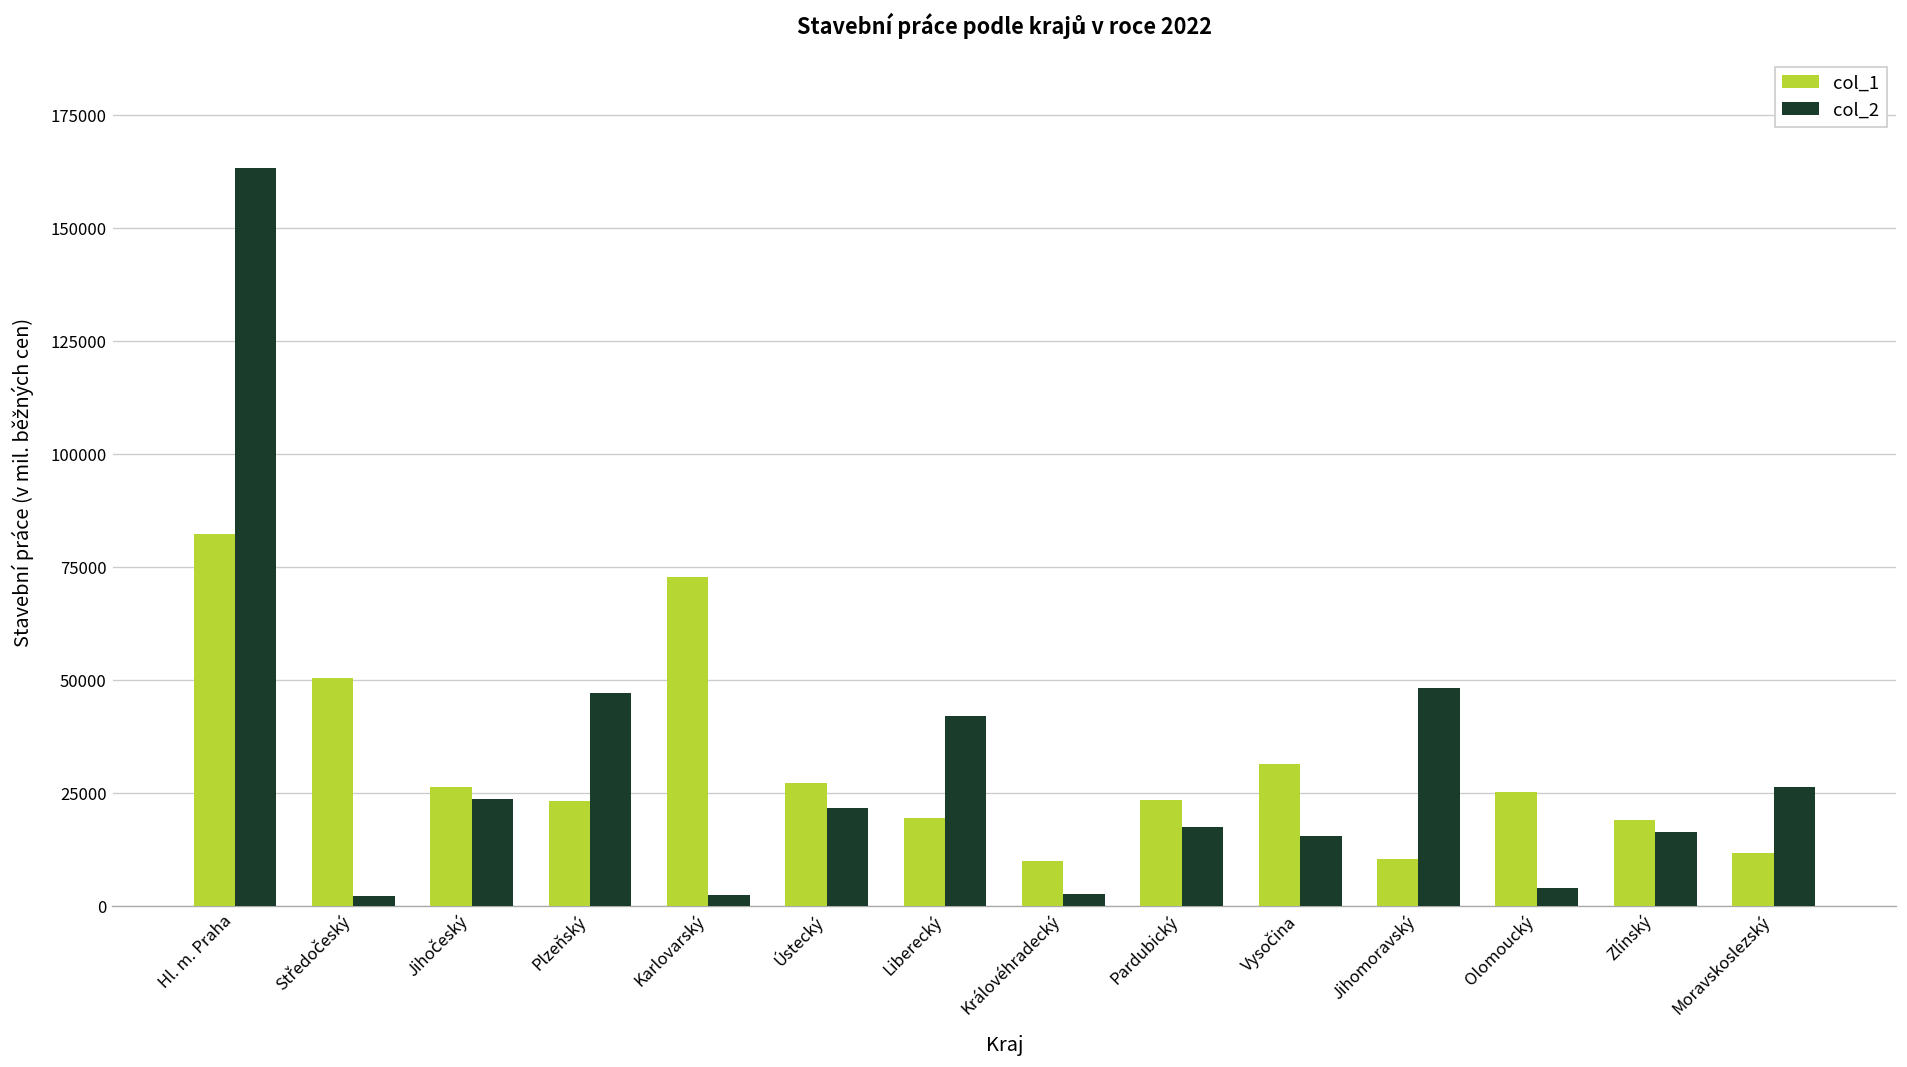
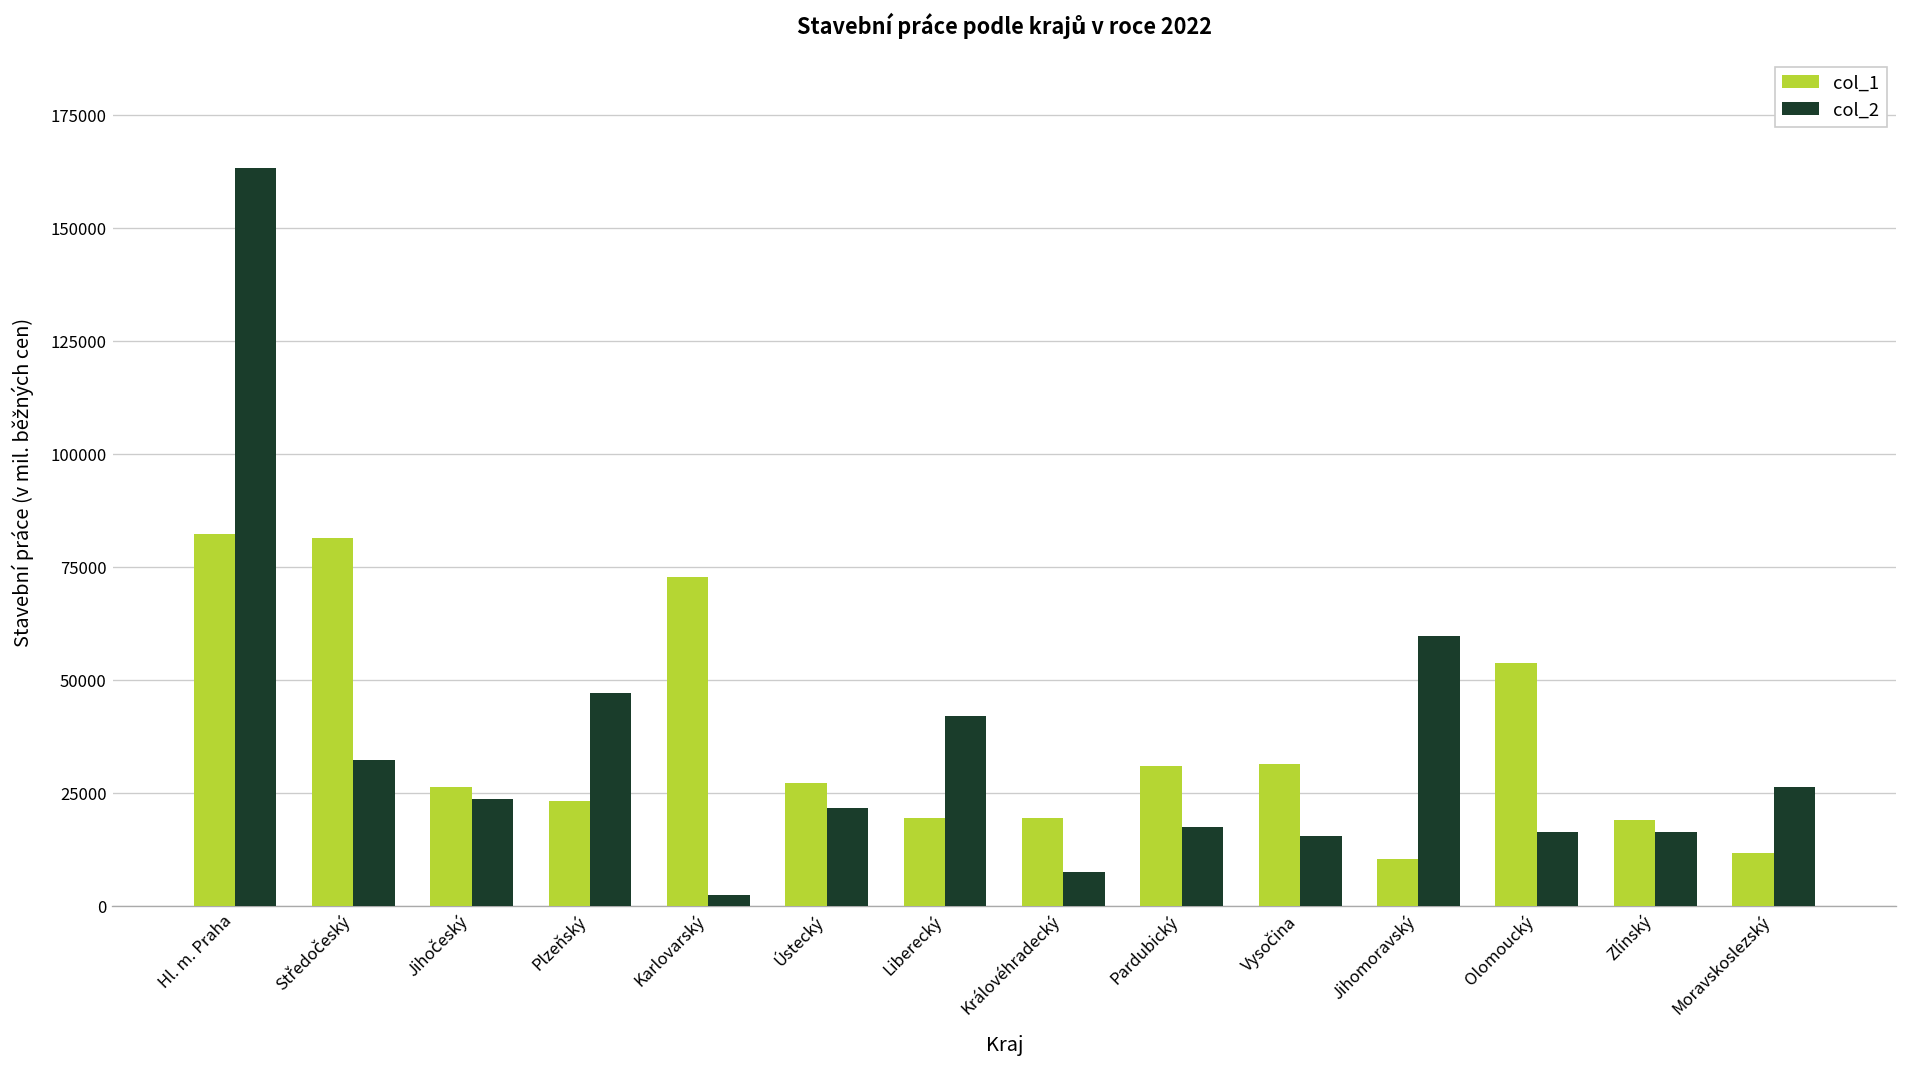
col_1, Středočeský: 50000 -> 81000
col_2, Středočeský: 2000 -> 32000
col_1, Královéhradecký: 10000 -> 19000
col_2, Královéhradecký: 3000 -> 7000
col_1, Pardubický: 23000 -> 31000
col_2, Jihomoravský: 48000 -> 60000
col_1, Olomoucký: 25000 -> 54000
col_2, Olomoucký: 4000 -> 16000
